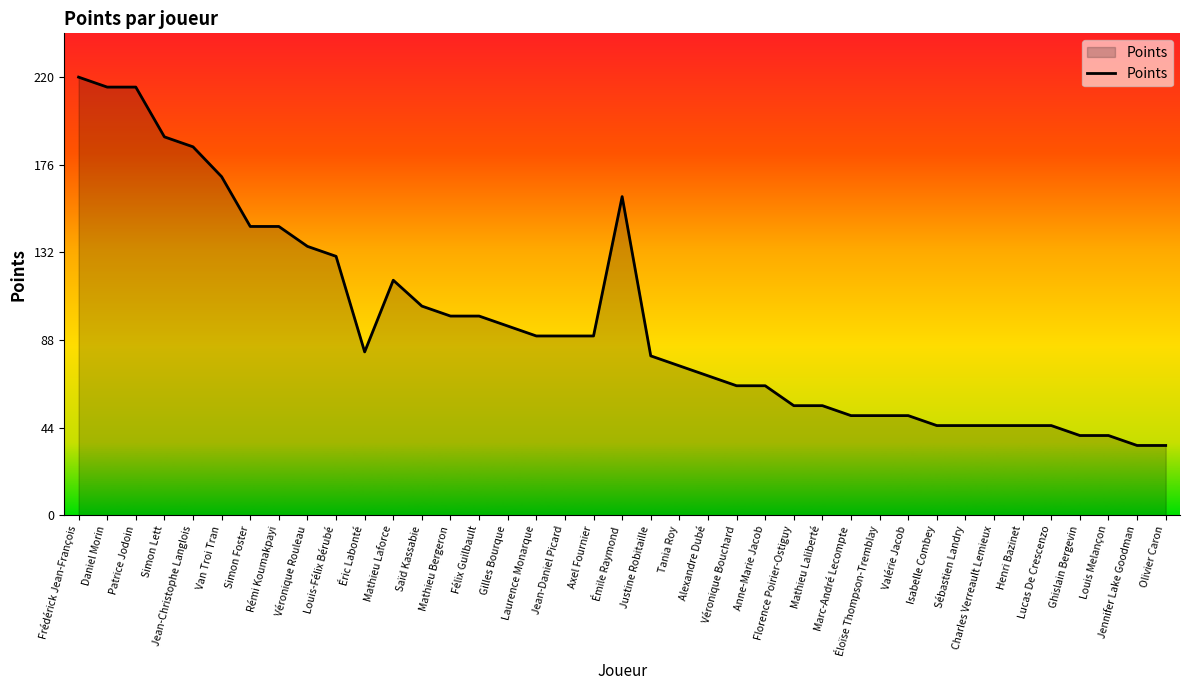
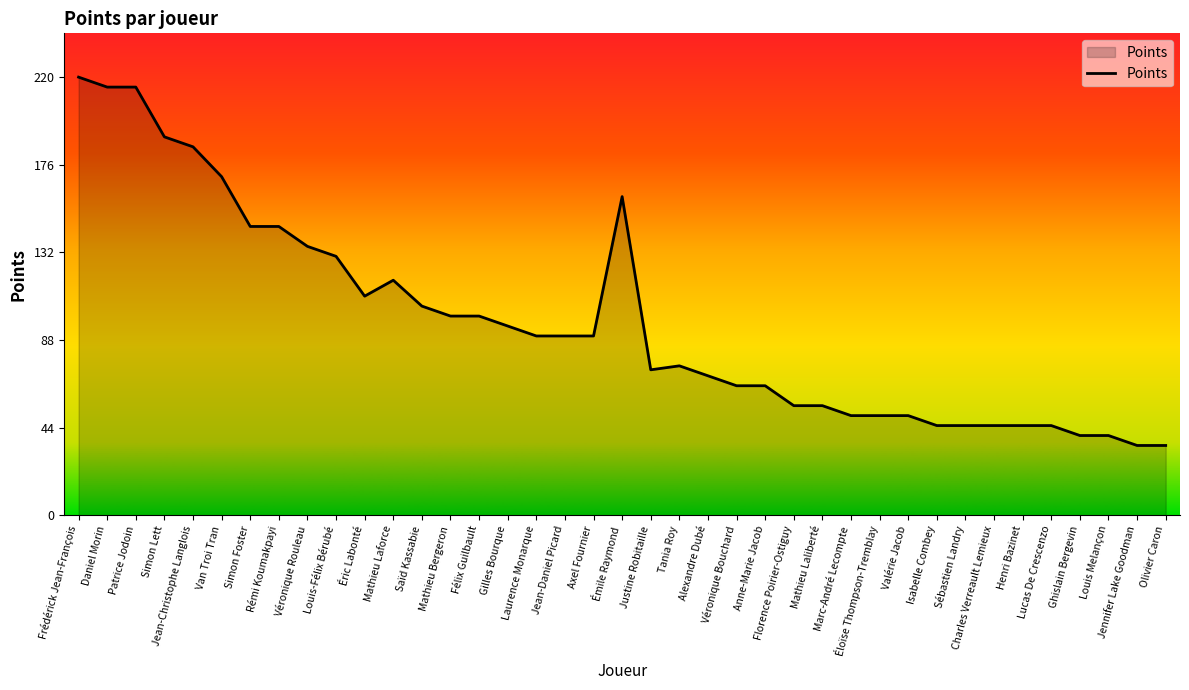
Éric Labonté: 82 -> 110
Justine Robitaille: 80 -> 73
